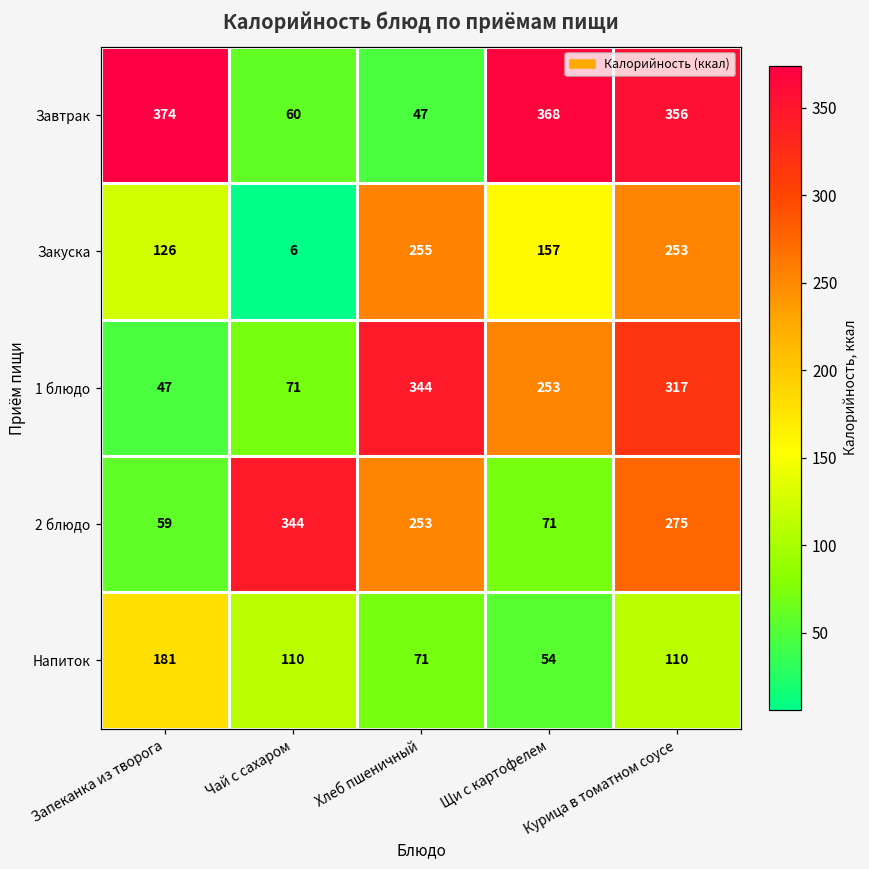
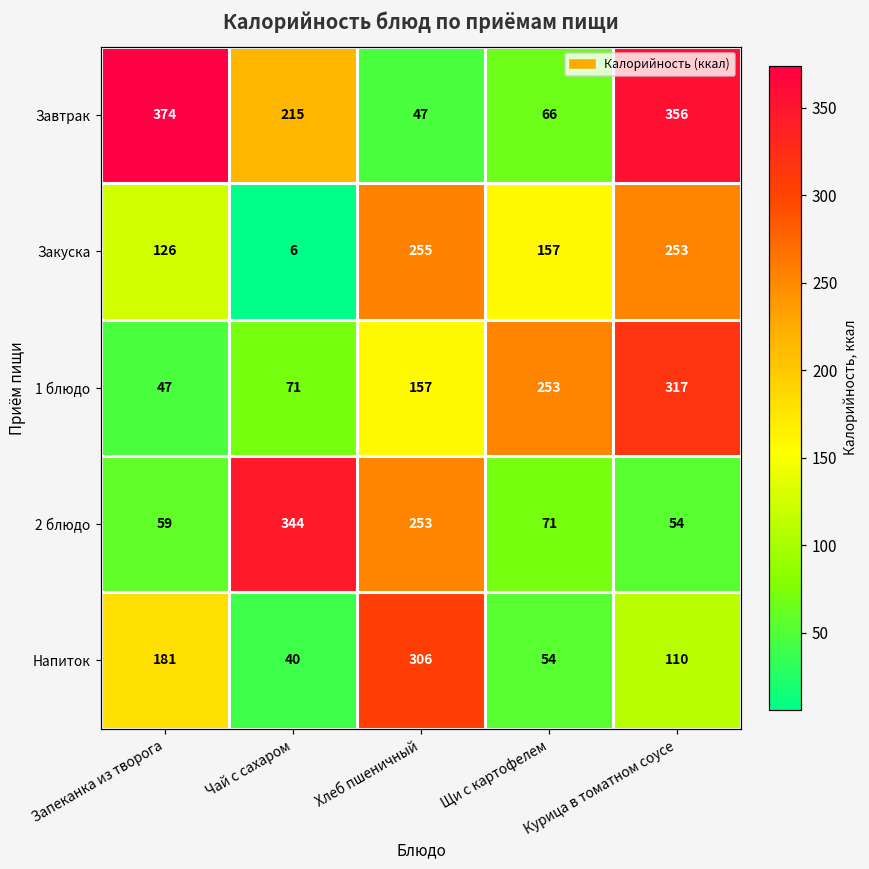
Завтрак, Чай с сахаром: 60 -> 215
Завтрак, Щи с картофелем: 368 -> 66
1 блюдо, Хлеб пшеничный: 344 -> 157
2 блюдо, Курица в томатном соусе: 275 -> 54
Напиток, Чай с сахаром: 110 -> 40
Напиток, Хлеб пшеничный: 71 -> 306
